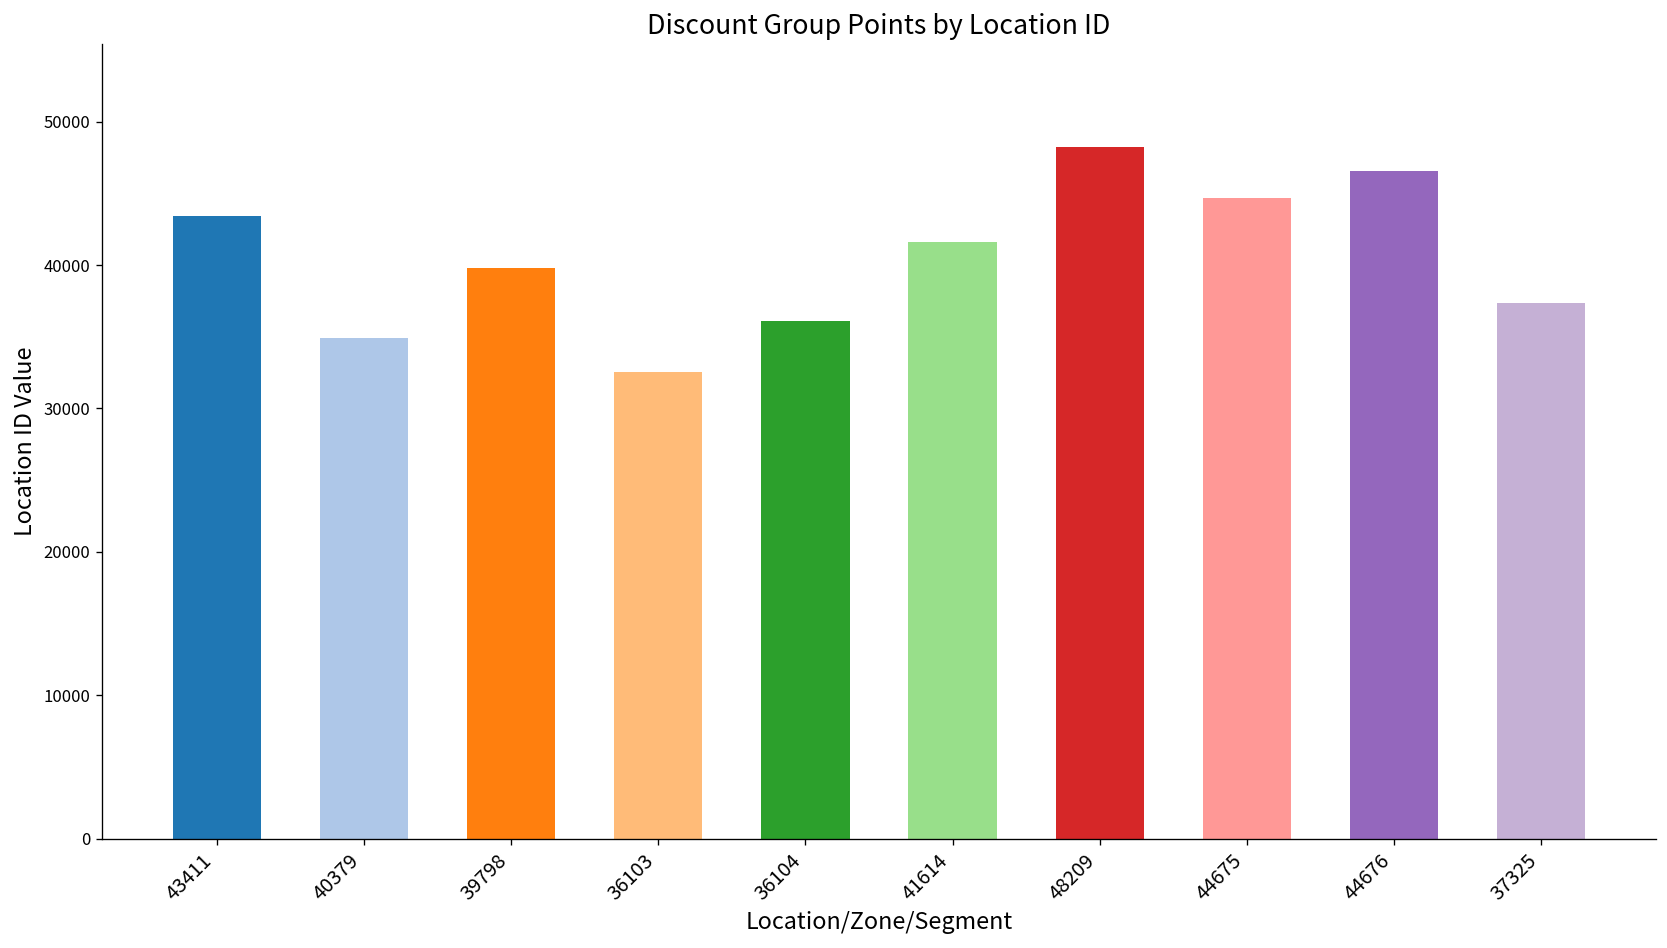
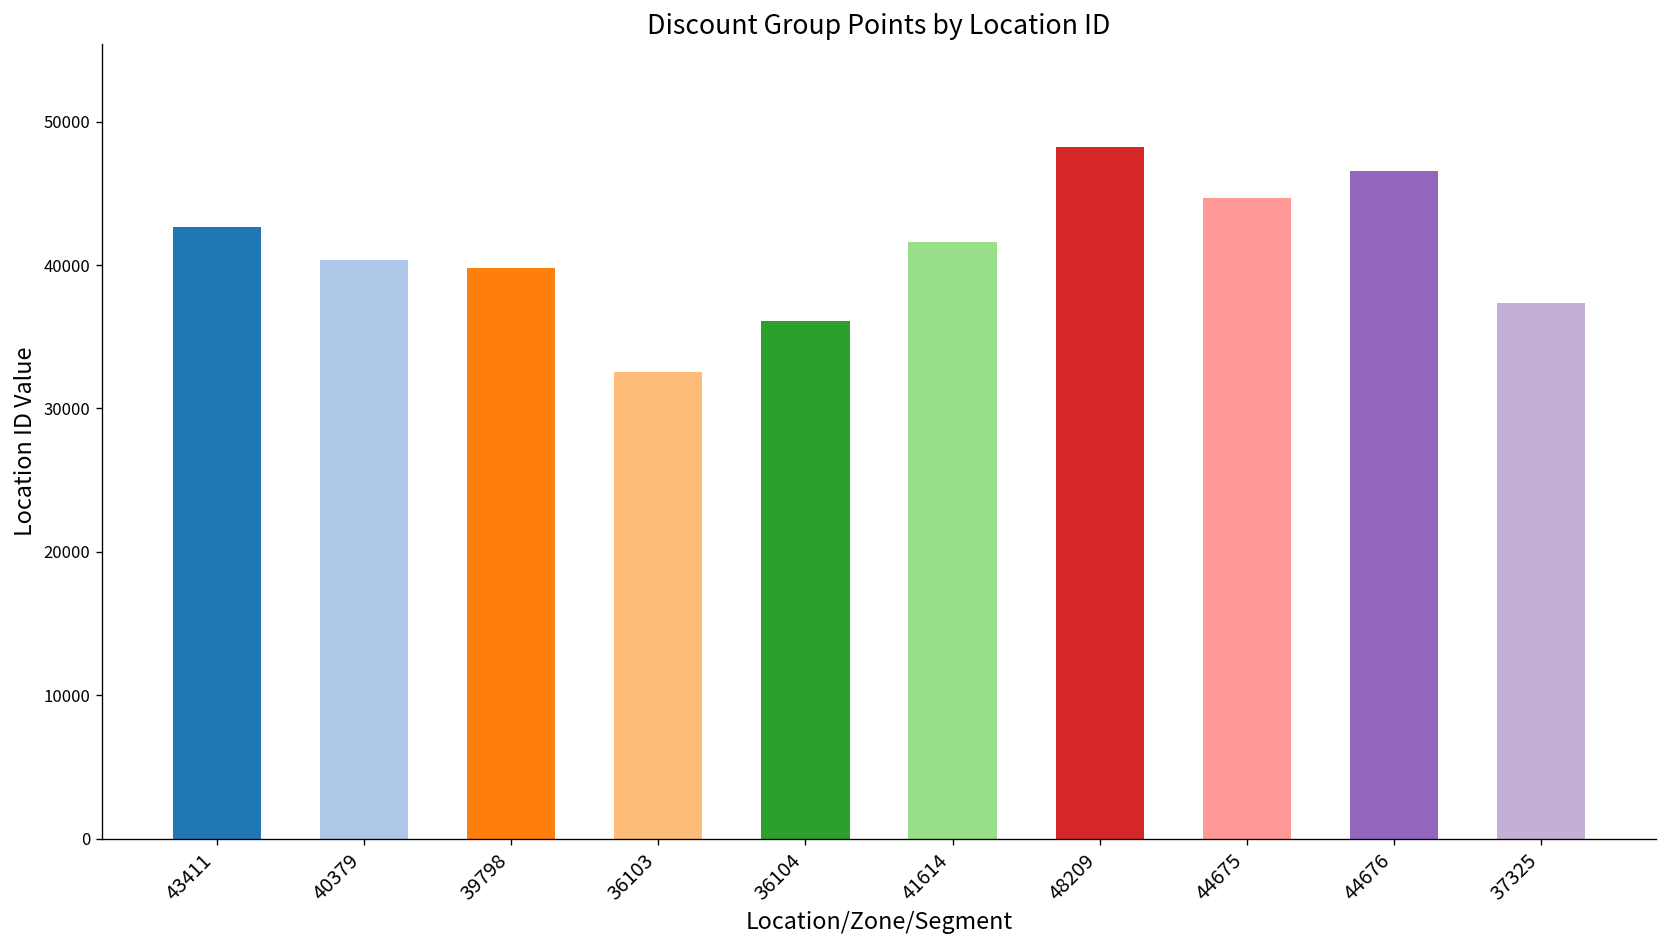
43411: 43400 -> 42600
40379: 34900 -> 40400
